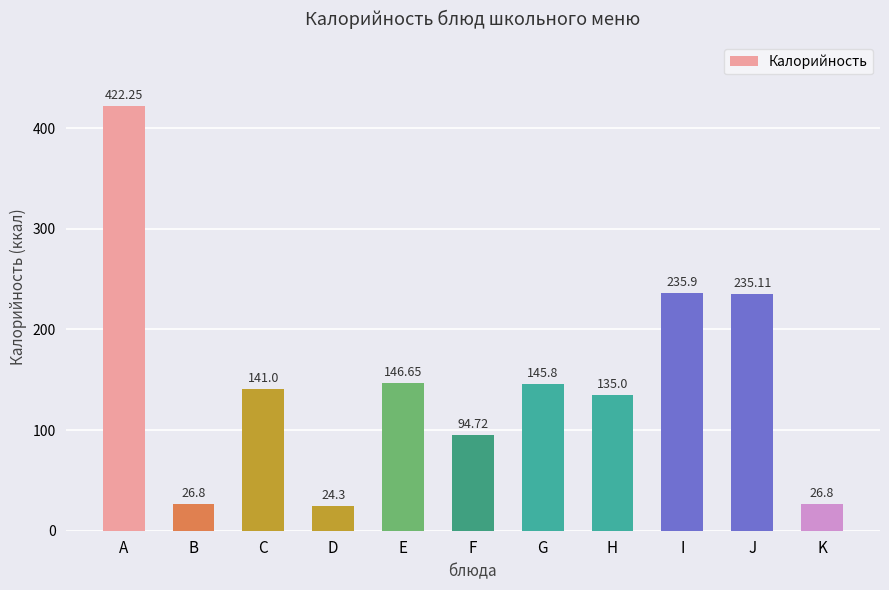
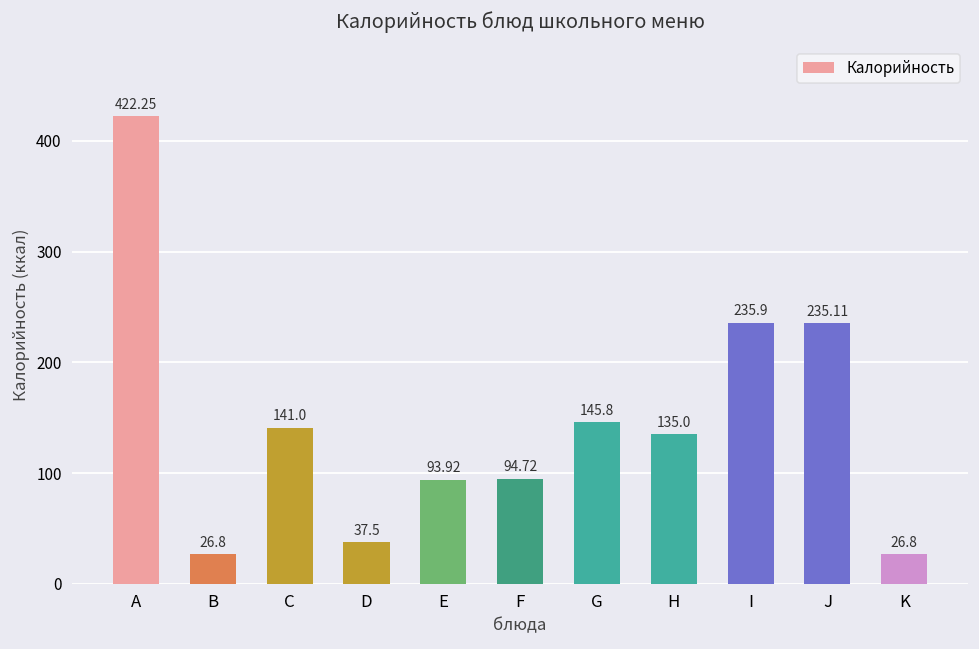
D: 24.3 -> 37.5
E: 146.65 -> 93.92
